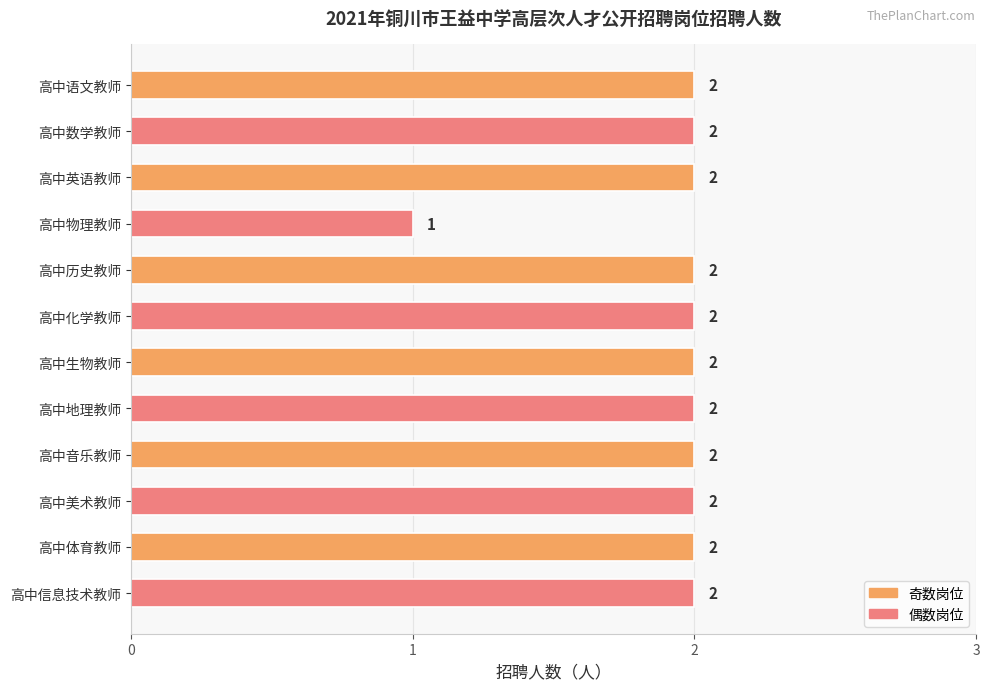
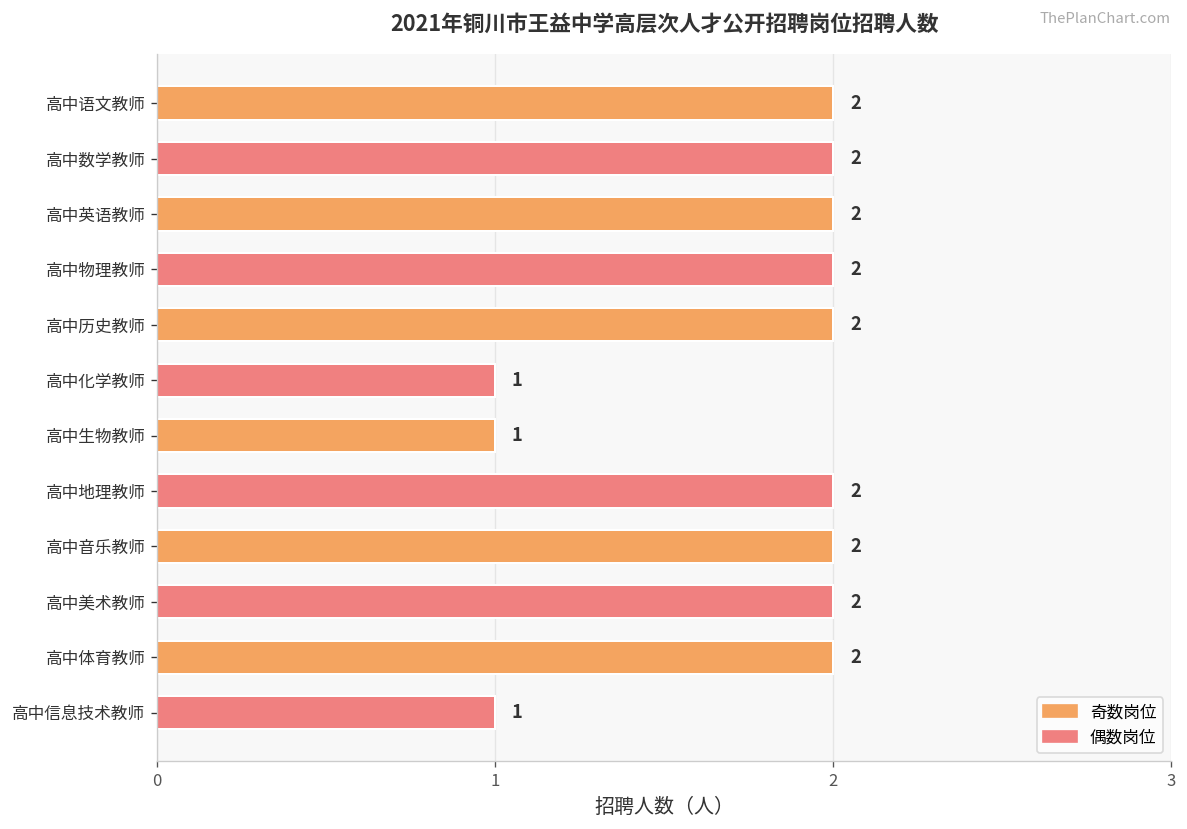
高中物理教师: 1 -> 2
高中化学教师: 2 -> 1
高中生物教师: 2 -> 1
高中信息技术教师: 2 -> 1
